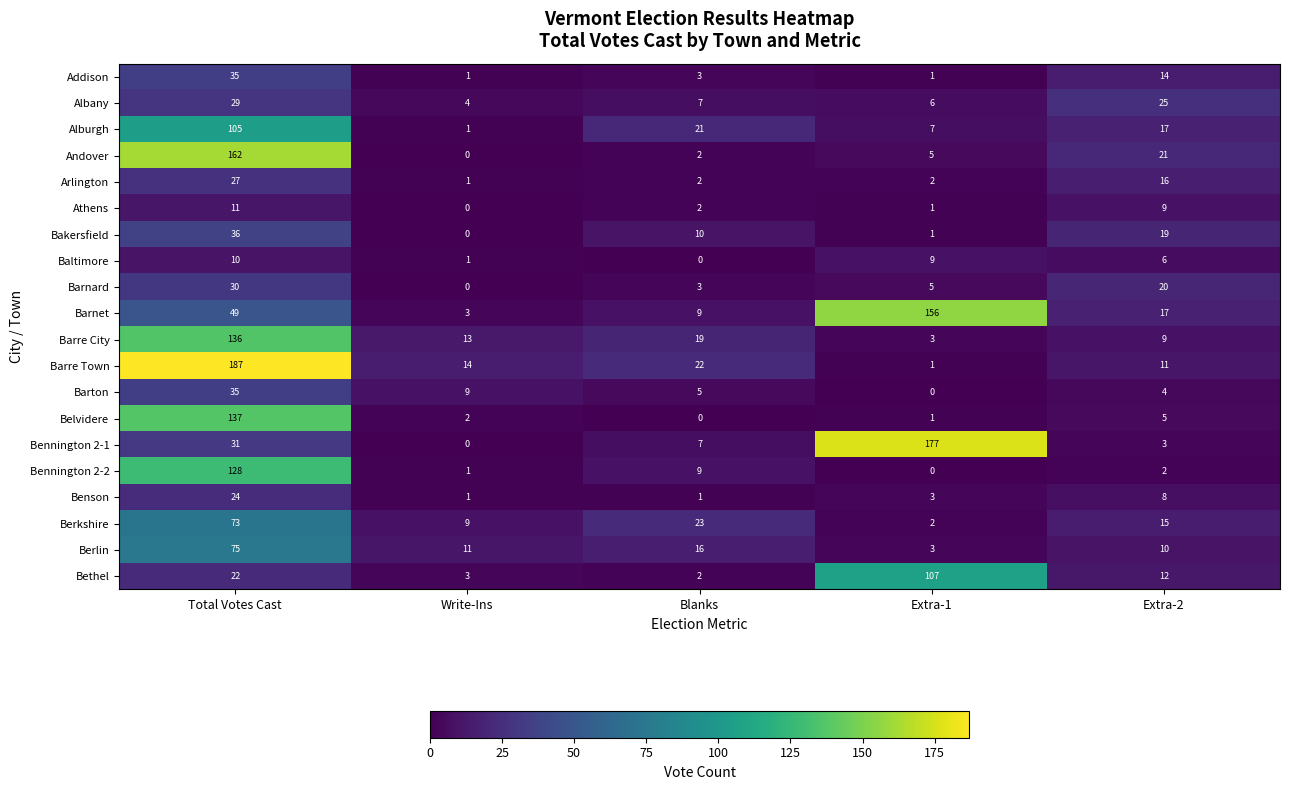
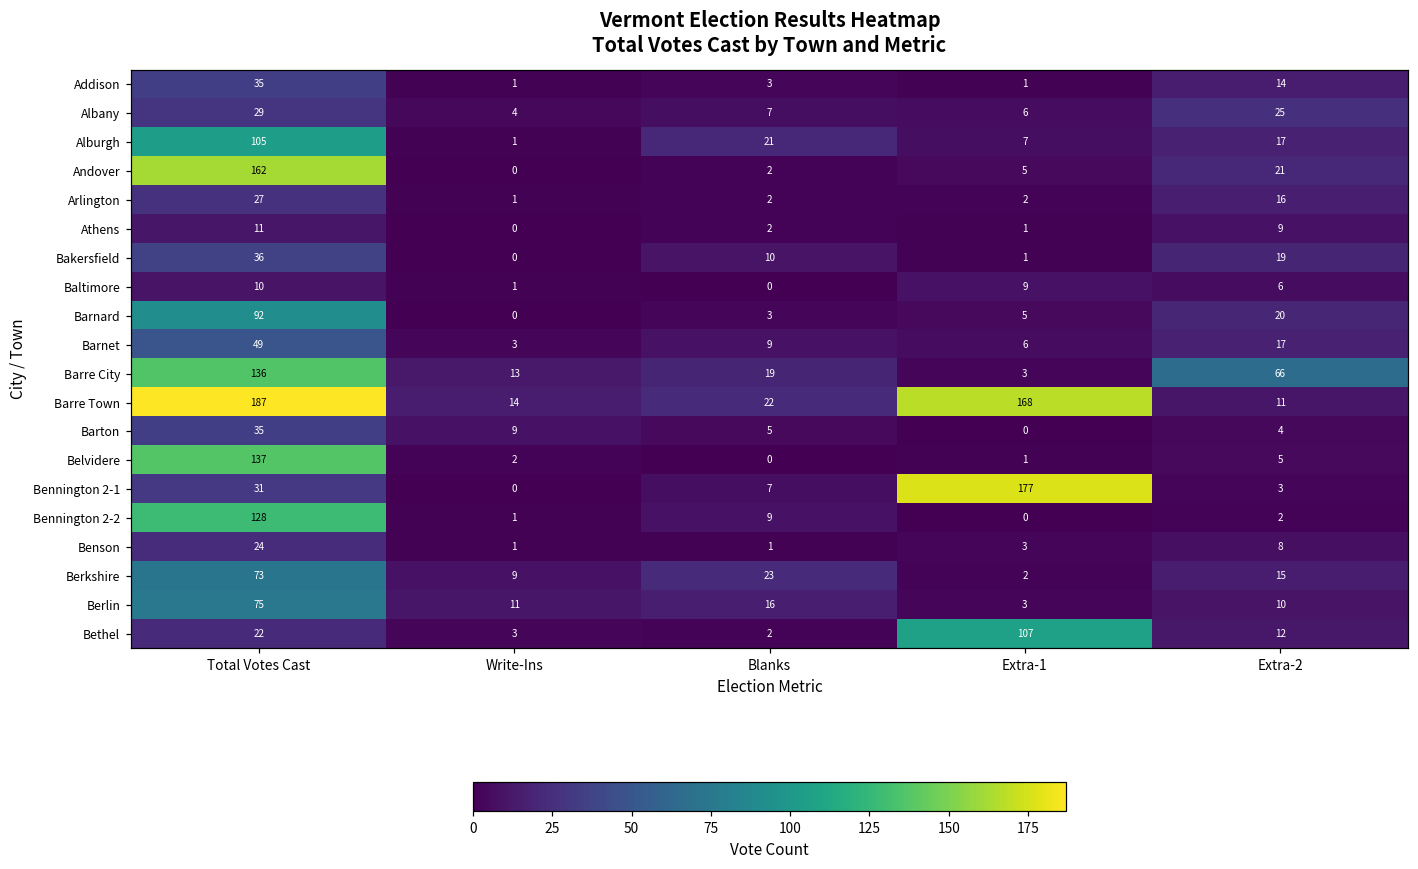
Barnard, Total Votes Cast: 30 -> 92
Barnet, Extra-1: 156 -> 6
Barre City, Extra-2: 9 -> 66
Barre Town, Extra-1: 1 -> 168
